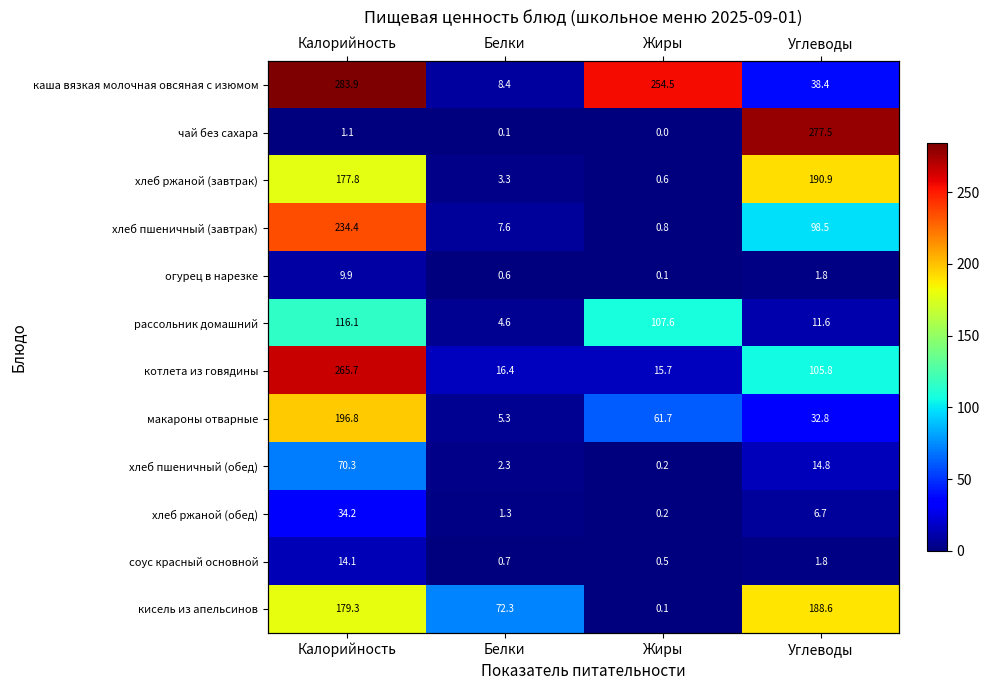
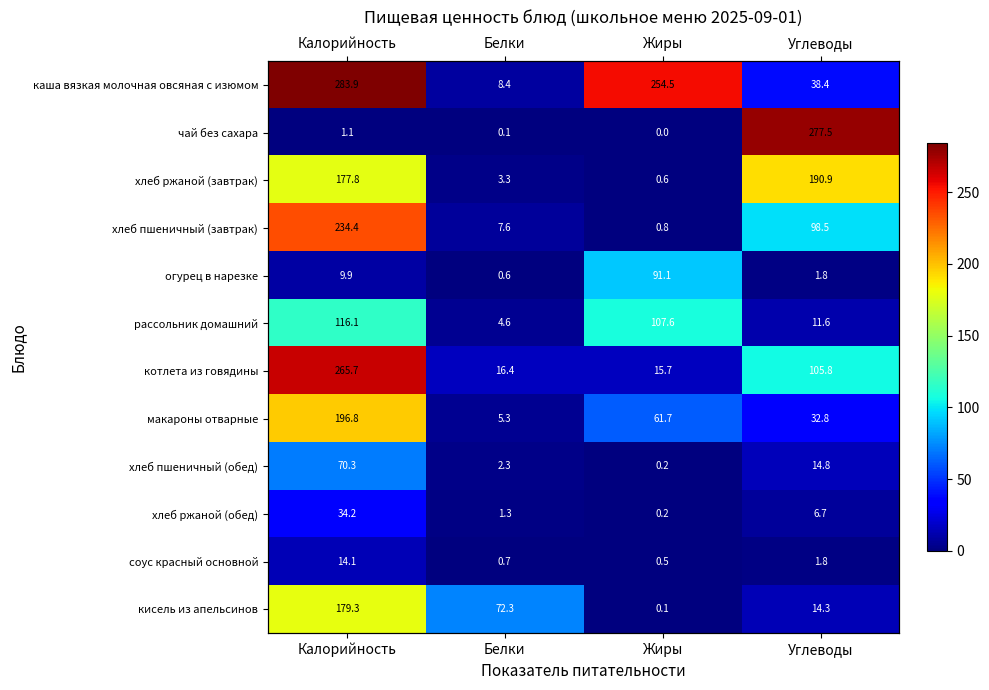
огурец в нарезке, Жиры: 0.1 -> 91.1
кисель из апельсинов, Углеводы: 188.6 -> 14.3
